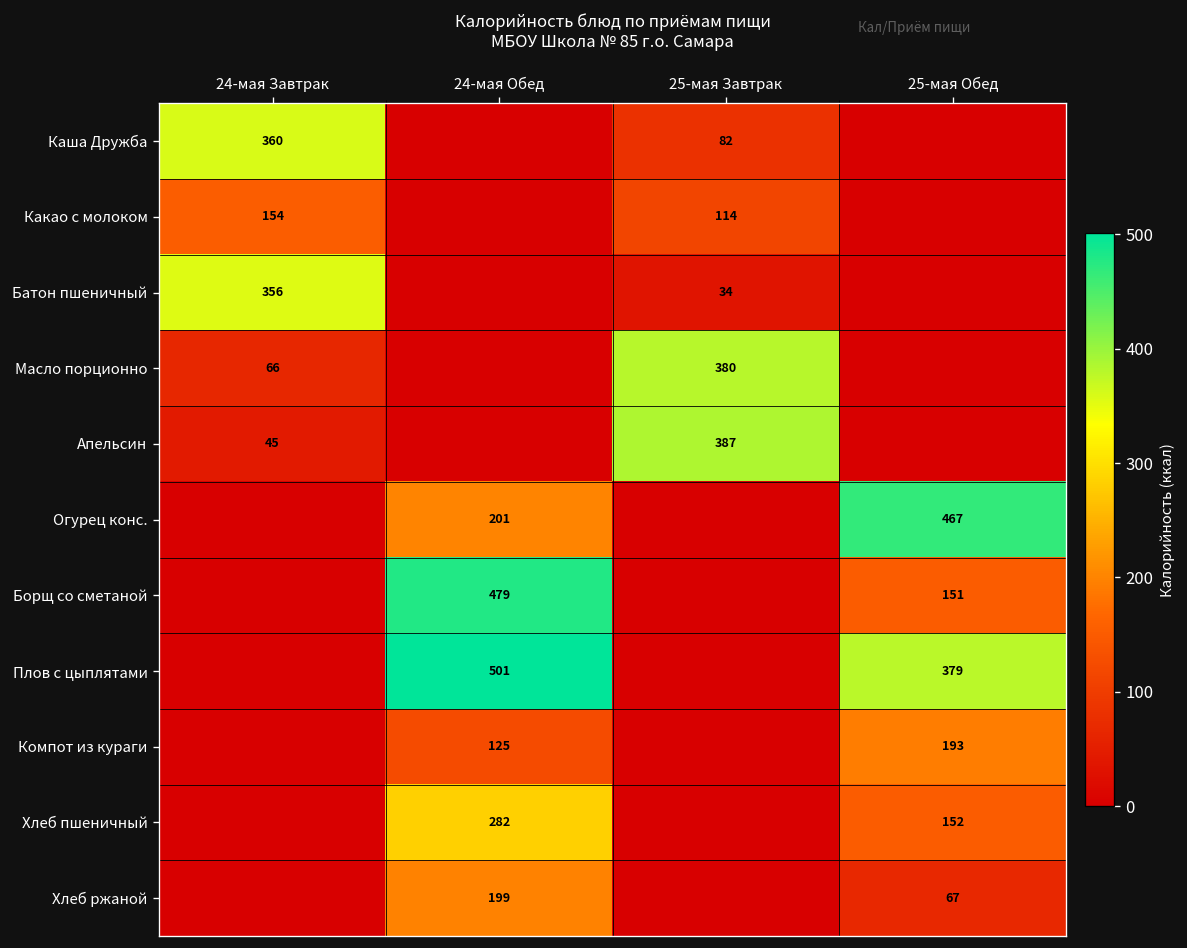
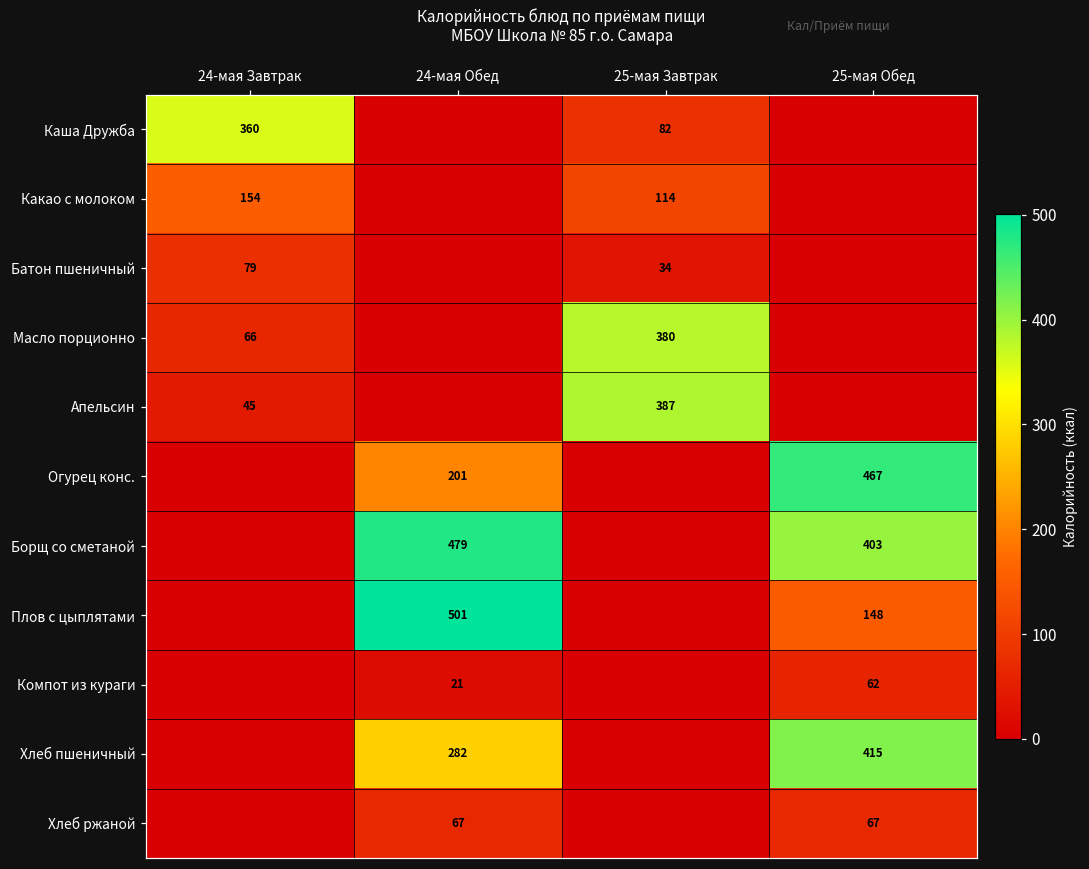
Батон пшеничный, 24-мая Завтрак: 356 -> 79
Борщ со сметаной, 25-мая Обед: 151 -> 403
Плов с цыплятами, 25-мая Обед: 379 -> 148
Компот из кураги, 24-мая Обед: 125 -> 21
Компот из кураги, 25-мая Обед: 193 -> 62
Хлеб пшеничный, 25-мая Обед: 152 -> 415
Хлеб ржаной, 24-мая Обед: 199 -> 67
